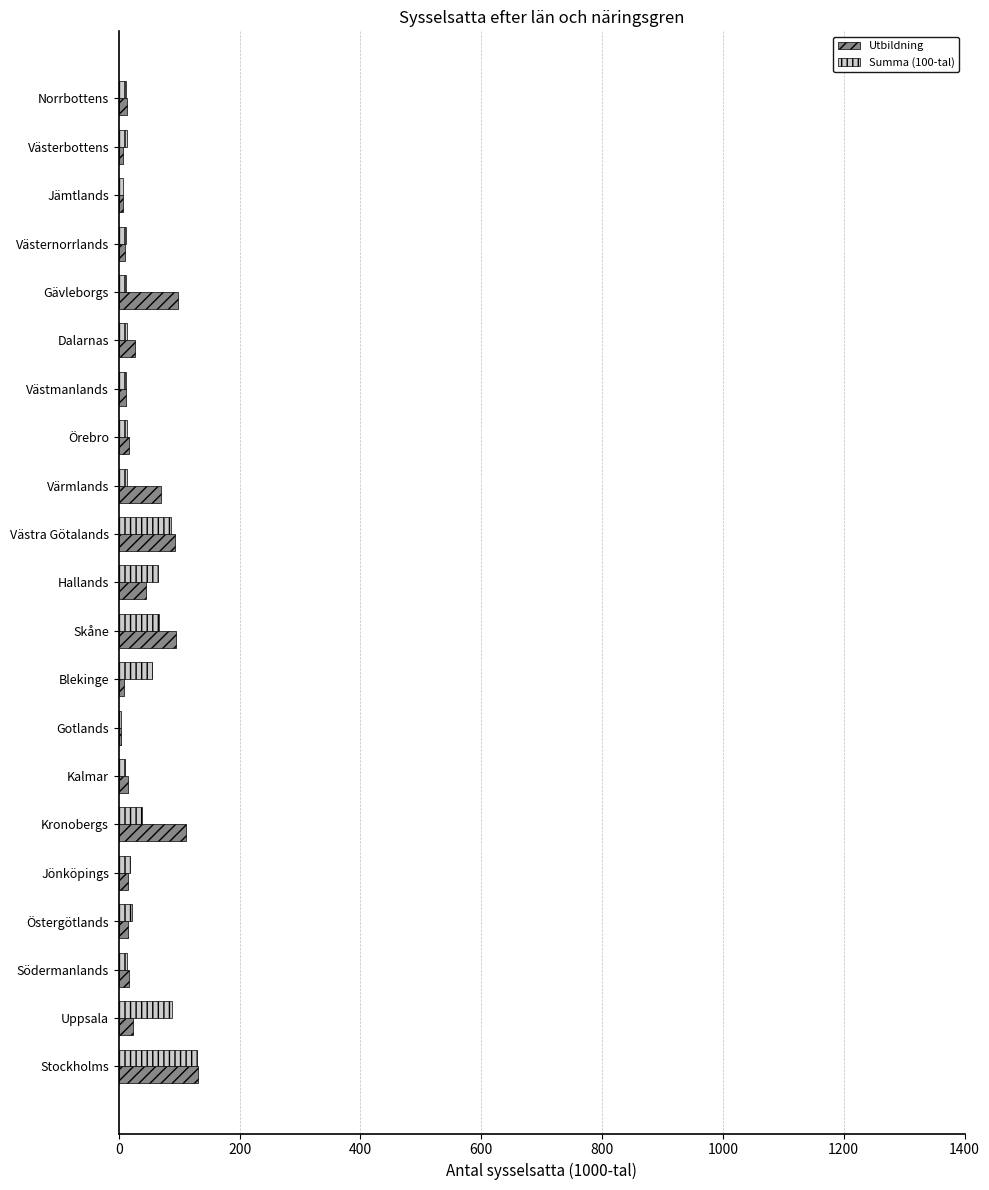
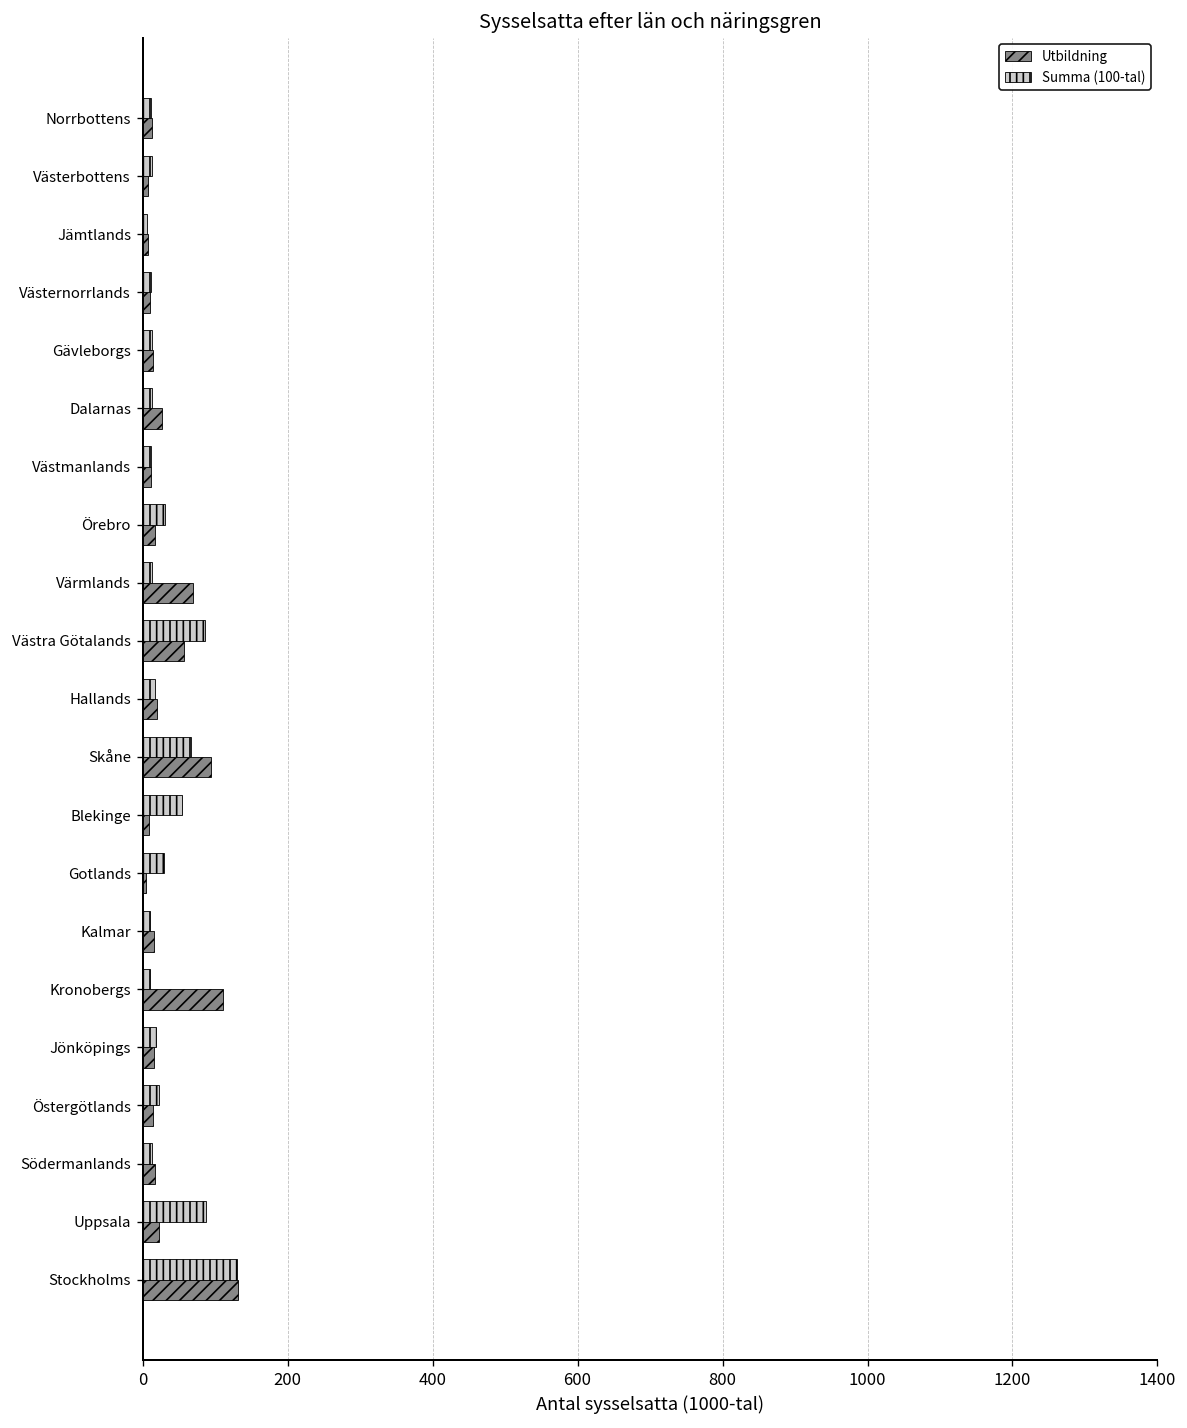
Utbildning, Gävleborgs: 100 -> 10
Summa (100-tal), Örebro: 10 -> 30
Utbildning, Västra Götalands: 90 -> 60
Summa (100-tal), Hallands: 60 -> 20
Utbildning, Hallands: 40 -> 20
Summa (100-tal), Gotlands: 0 -> 30
Summa (100-tal), Kronobergs: 40 -> 10
